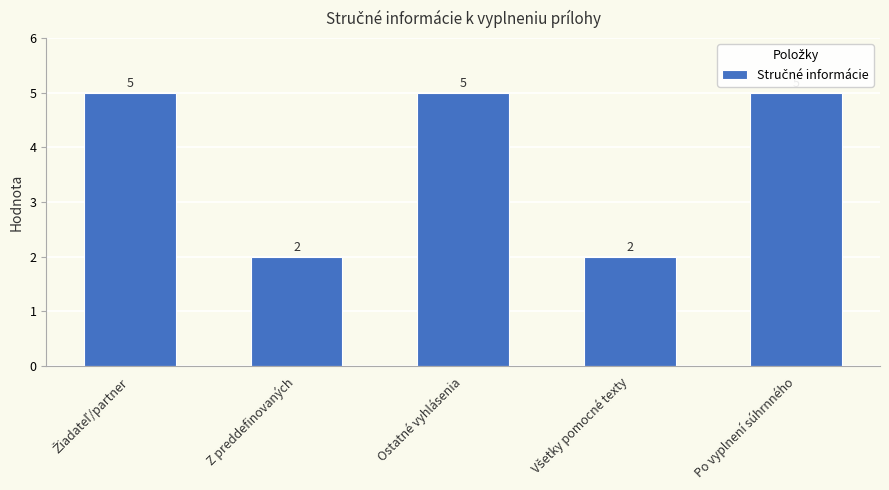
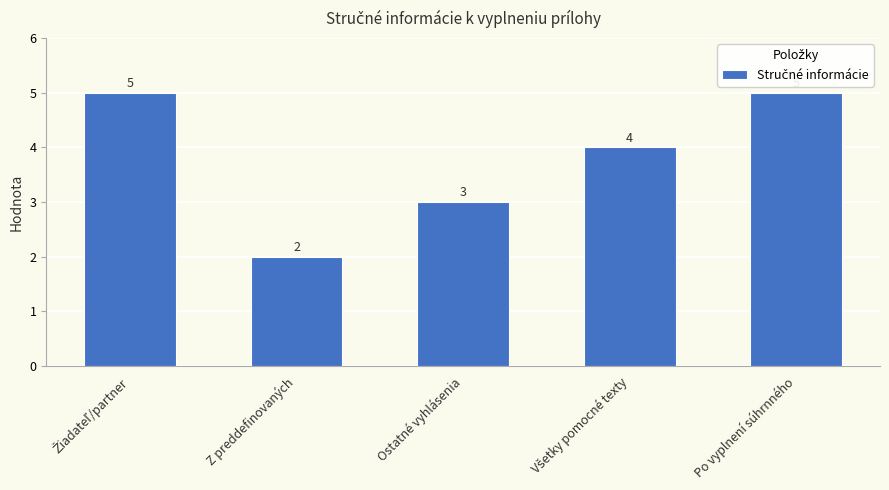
Ostatné vyhlásenia: 5 -> 3
Všetky pomocné texty: 2 -> 4
